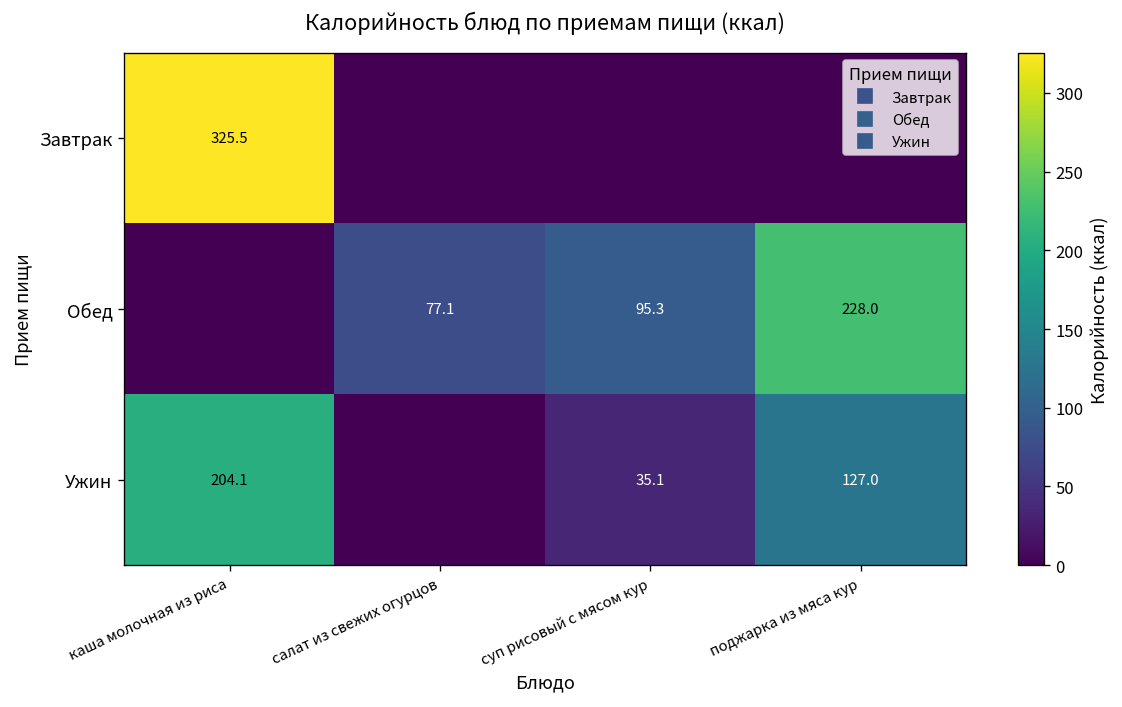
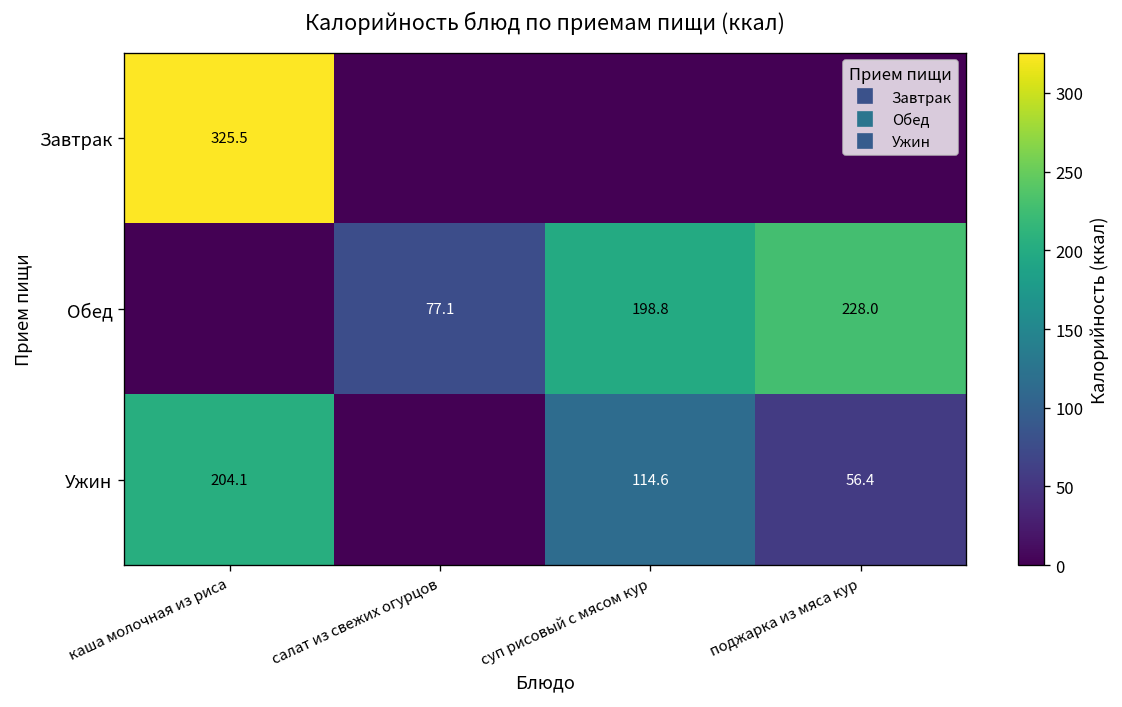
Обед, суп рисовый с мясом кур: 95.3 -> 198.8
Ужин, суп рисовый с мясом кур: 35.1 -> 114.6
Ужин, поджарка из мяса кур: 127.0 -> 56.4
